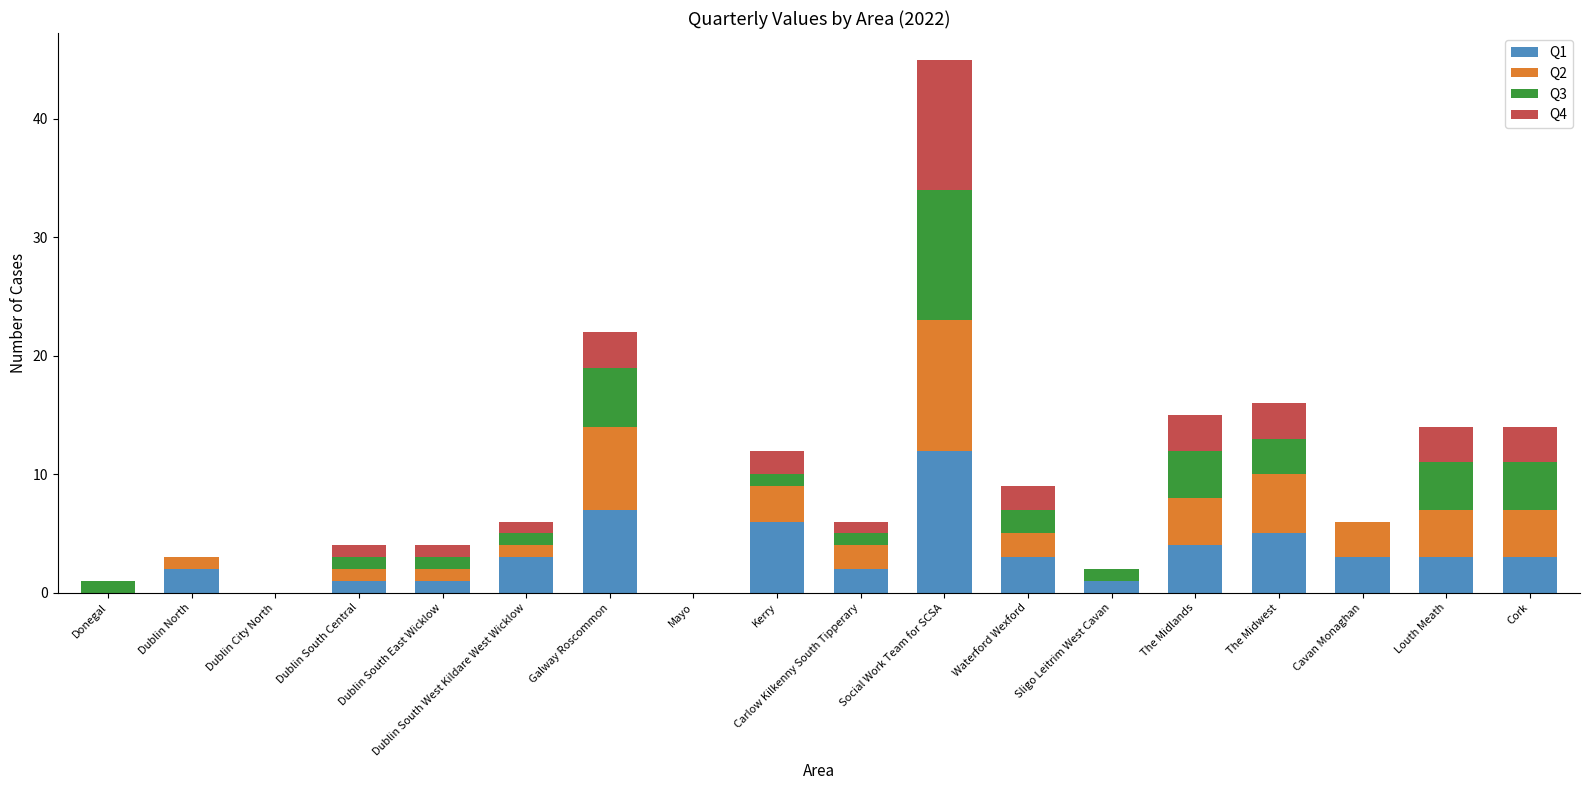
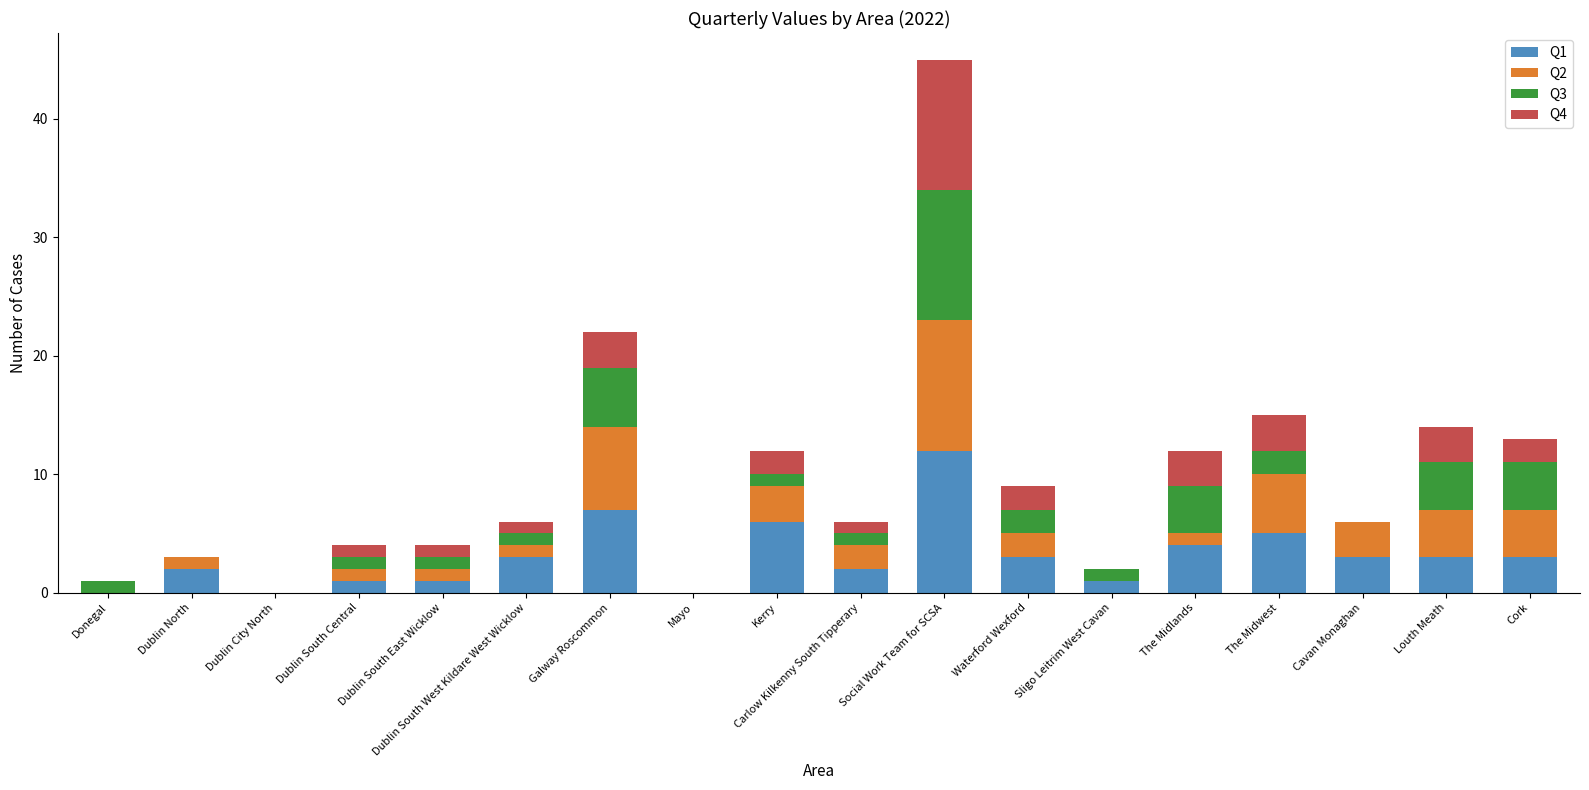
Q2, The Midlands: 4 -> 1
Q3, The Midwest: 3 -> 2
Q4, Cork: 3 -> 2
